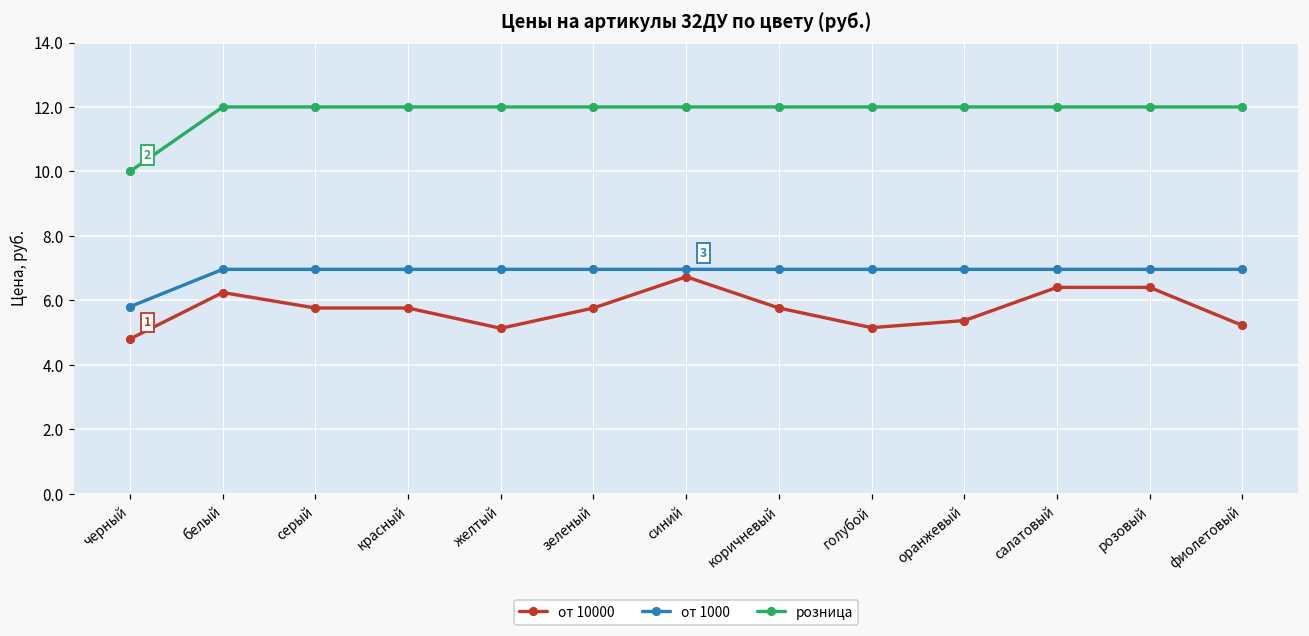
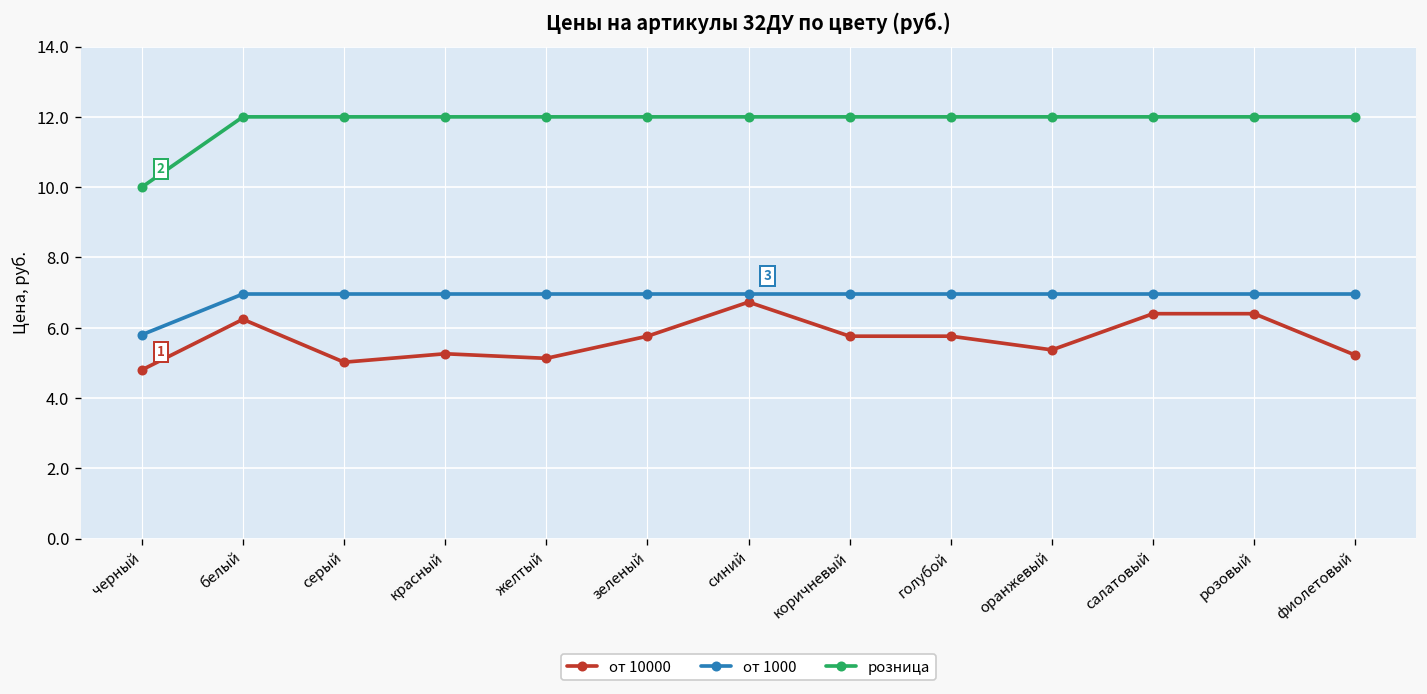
от 10000, серый: 5.8 -> 5.0
от 10000, красный: 5.8 -> 5.3
от 10000, голубой: 5.2 -> 5.8
